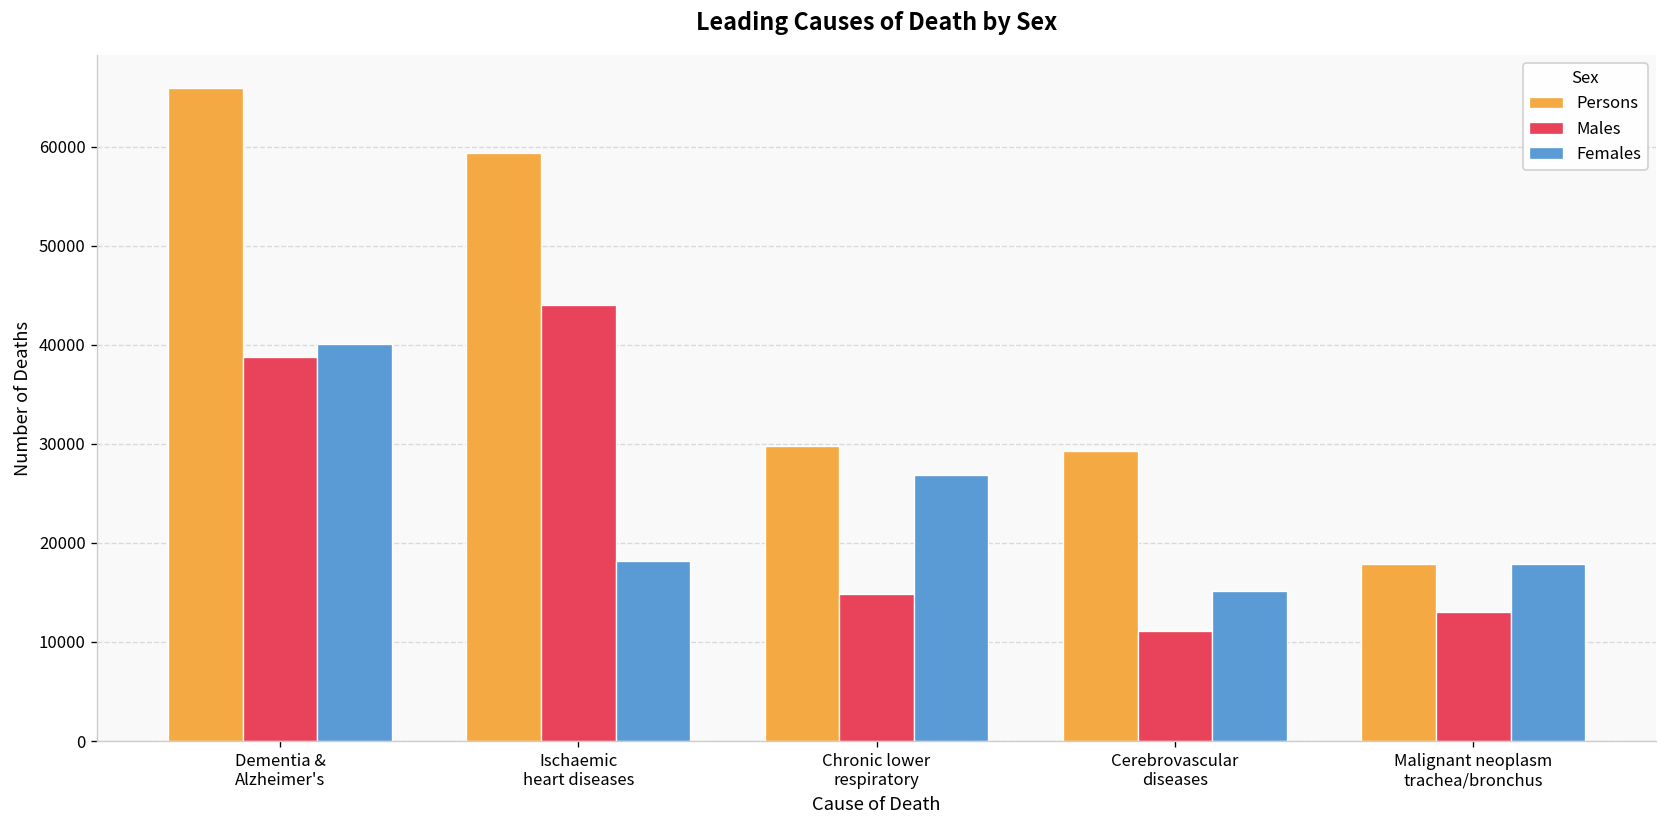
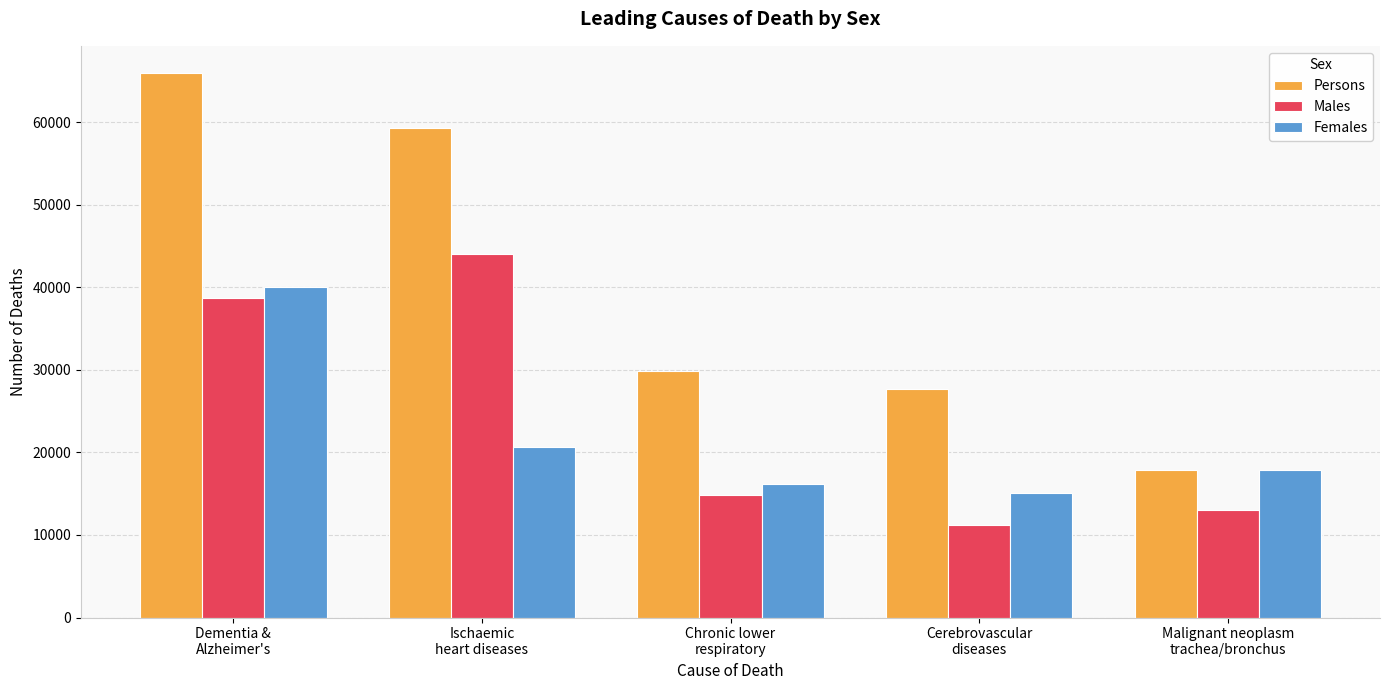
Females, Ischaemic heart diseases: 18000 -> 21000
Females, Chronic lower respiratory: 27000 -> 16000
Persons, Cerebrovascular diseases: 29000 -> 28000
